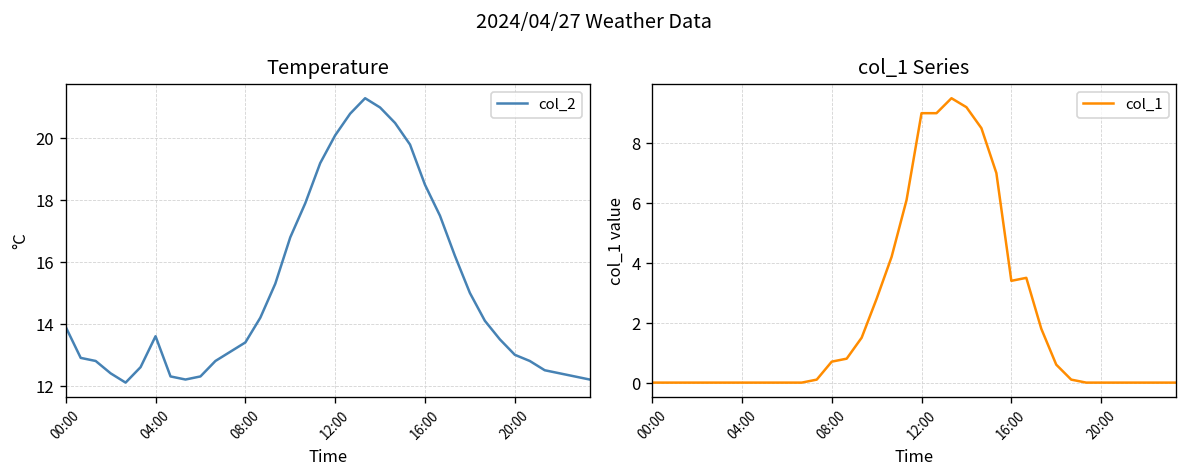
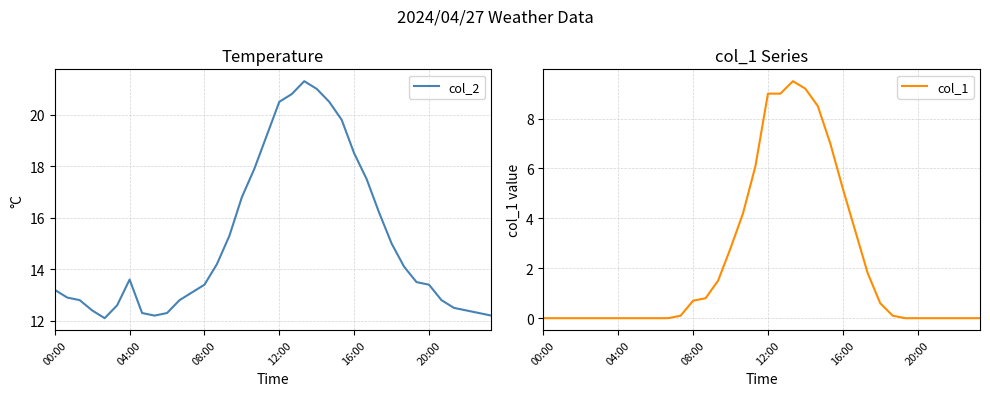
Temperature, 00:00: 13.9 -> 13.2
Temperature, 12:00: 20.1 -> 20.5
Temperature, 20:00: 13.0 -> 13.4
col_1 Series, 16:00: 3.4 -> 5.2
